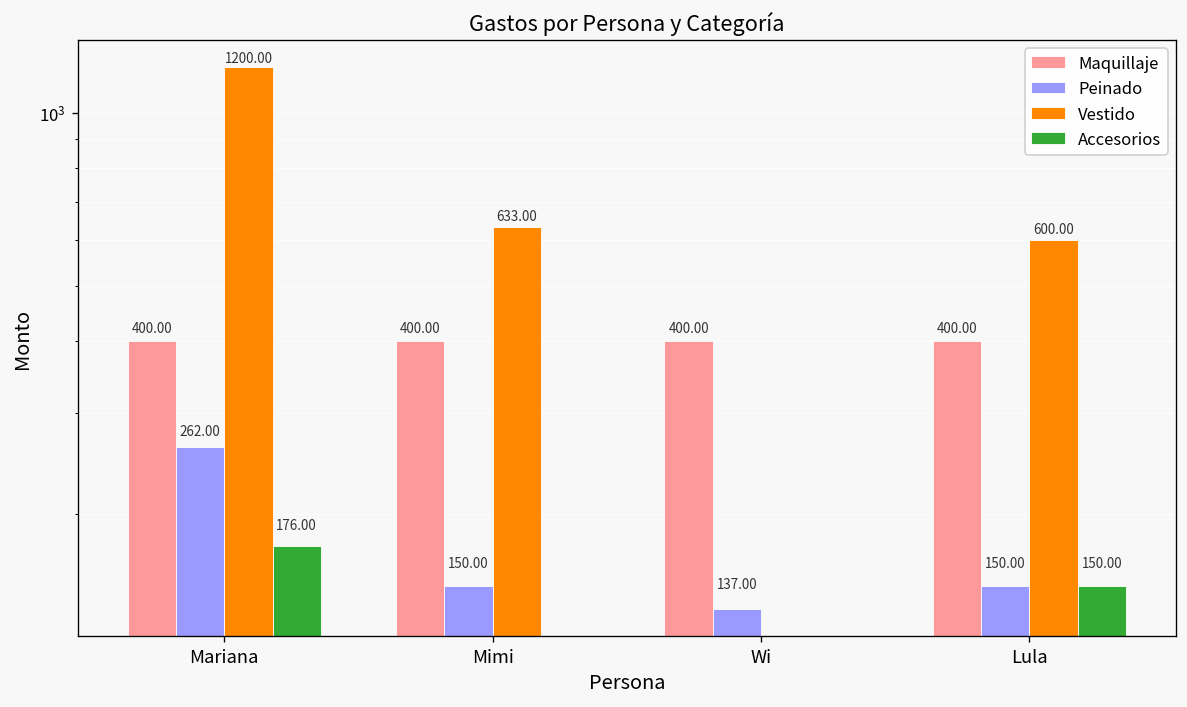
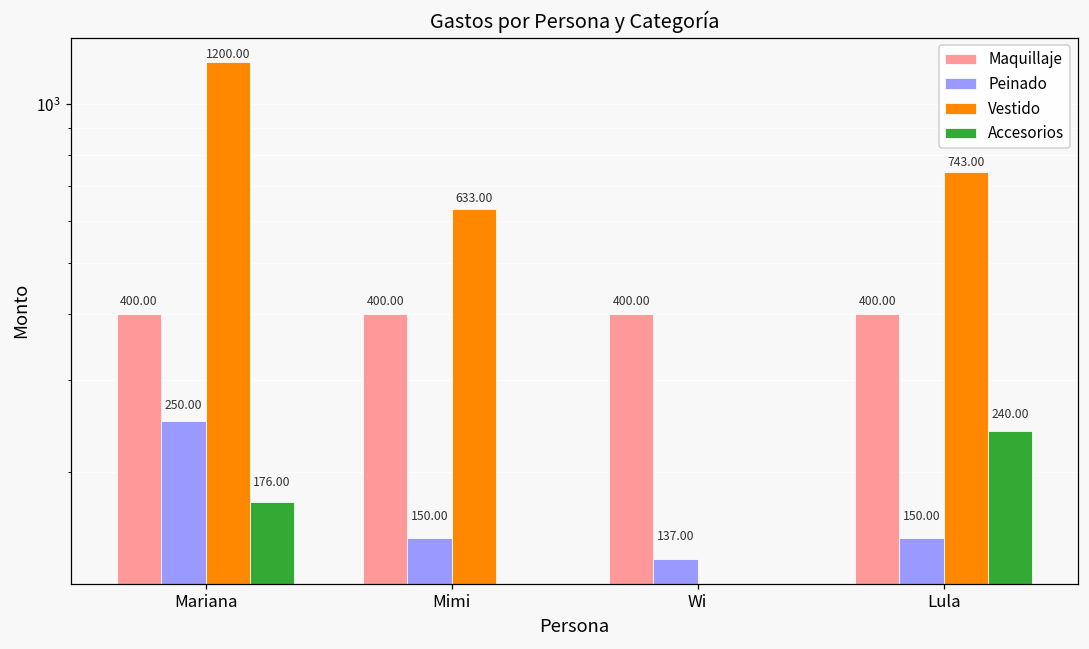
Peinado, Mariana: 262.00 -> 250.00
Vestido, Lula: 600.00 -> 743.00
Accesorios, Lula: 150.00 -> 240.00
